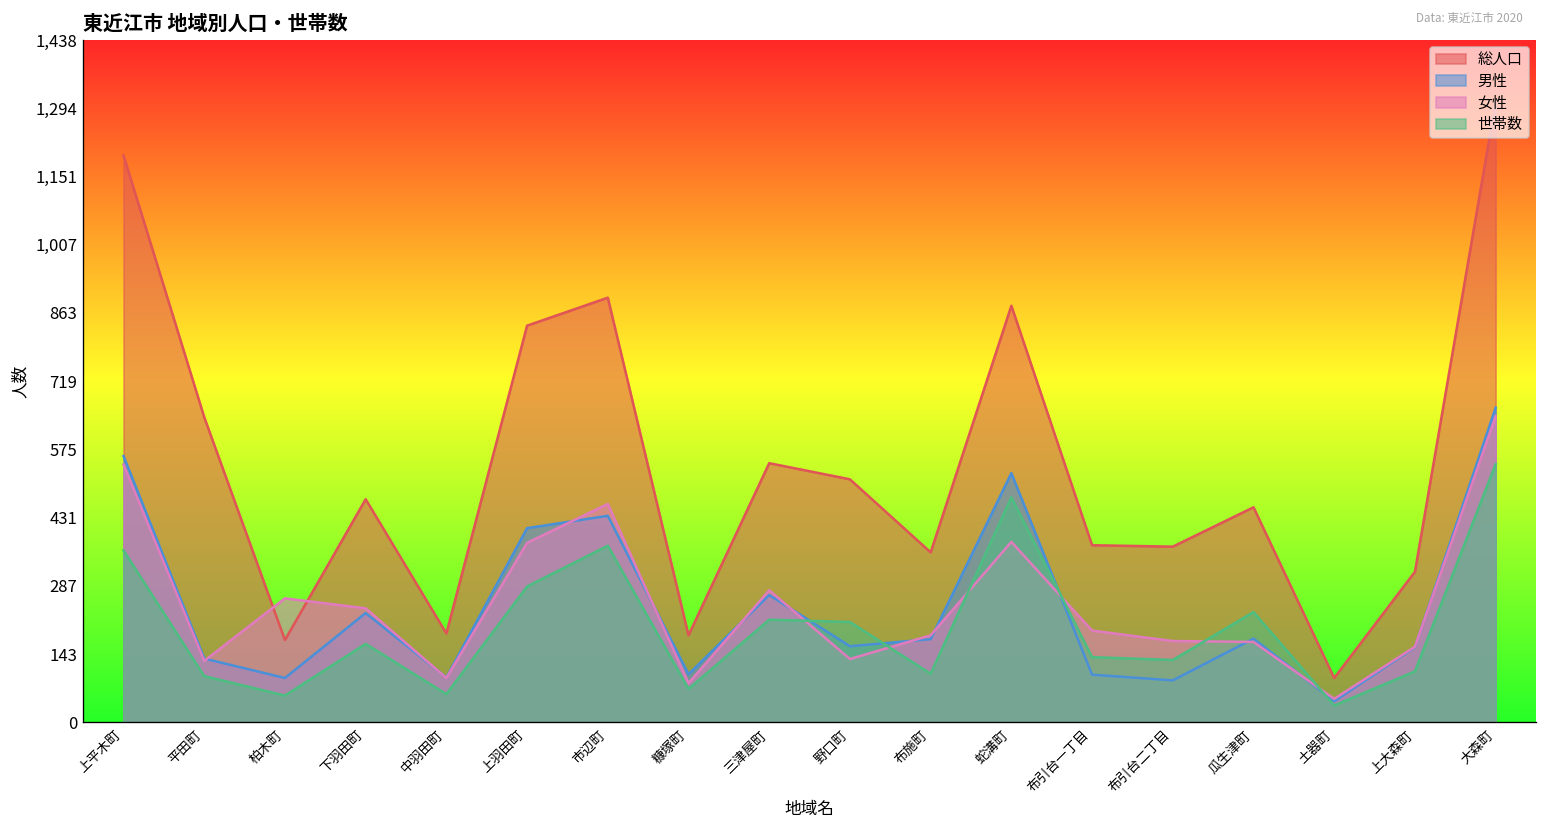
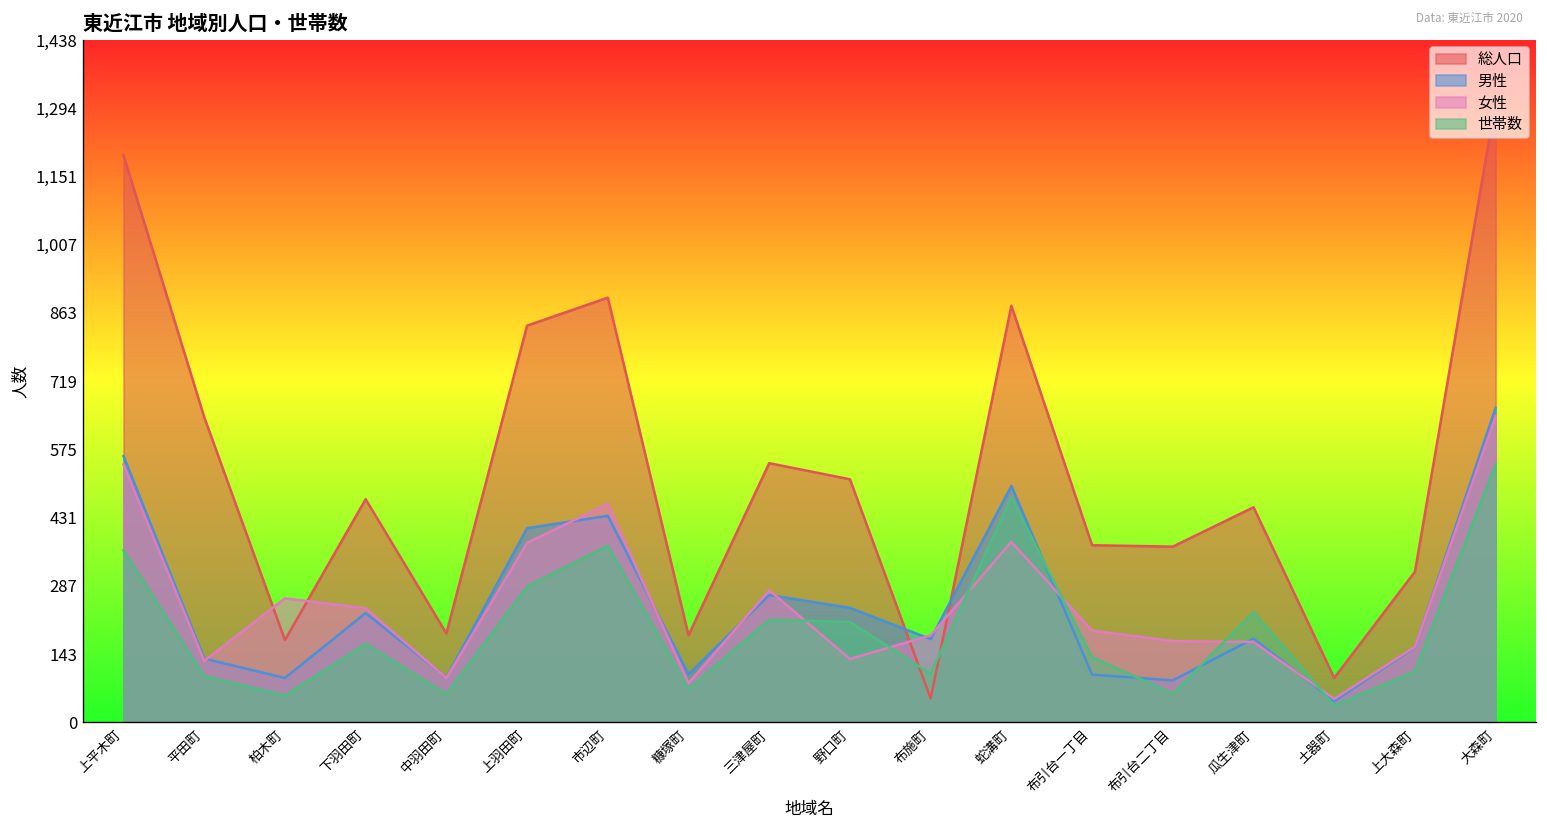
男性, 野口町: 160 -> 240
総人口, 布施町: 360 -> 50
男性, 蛇溝町: 530 -> 500
世帯数, 布引台二丁目: 130 -> 60
